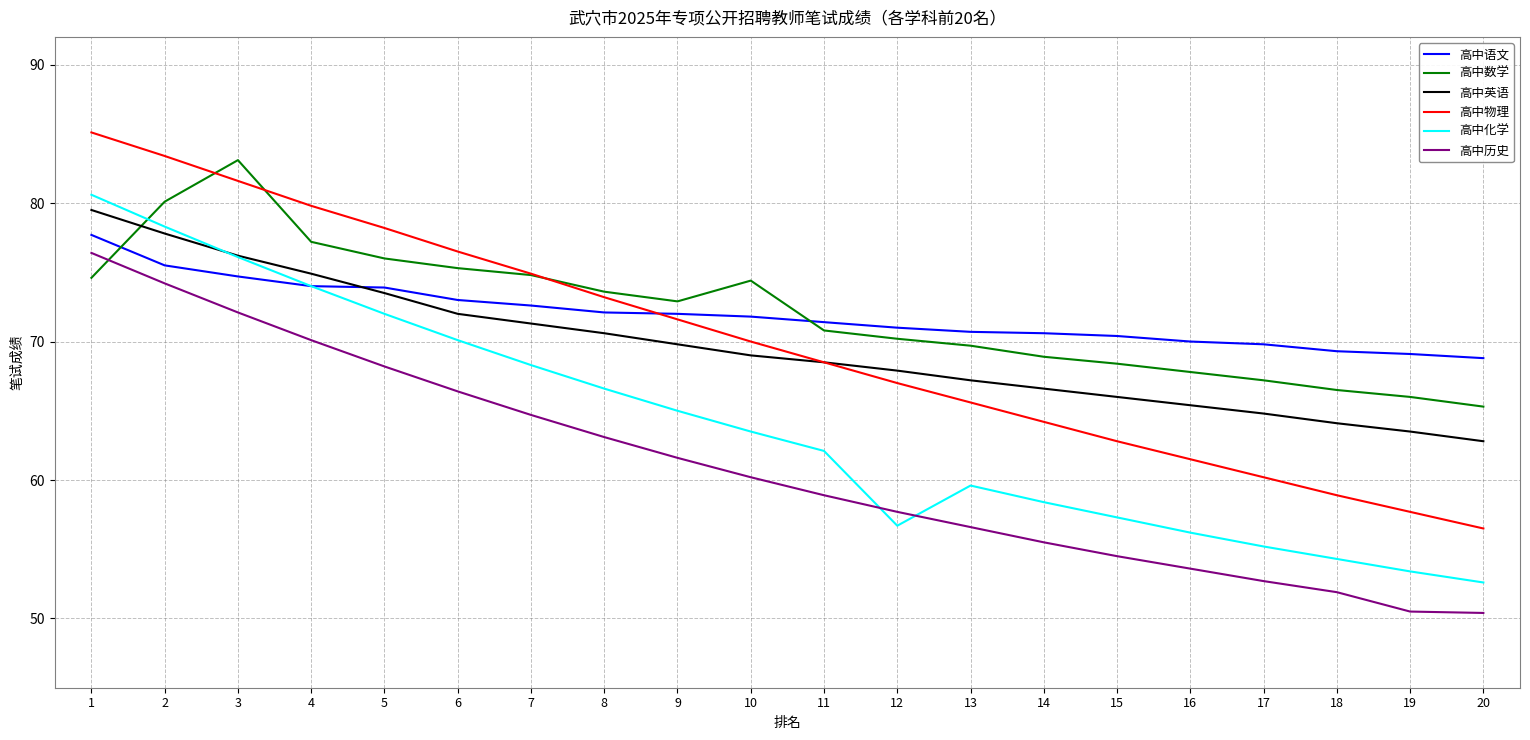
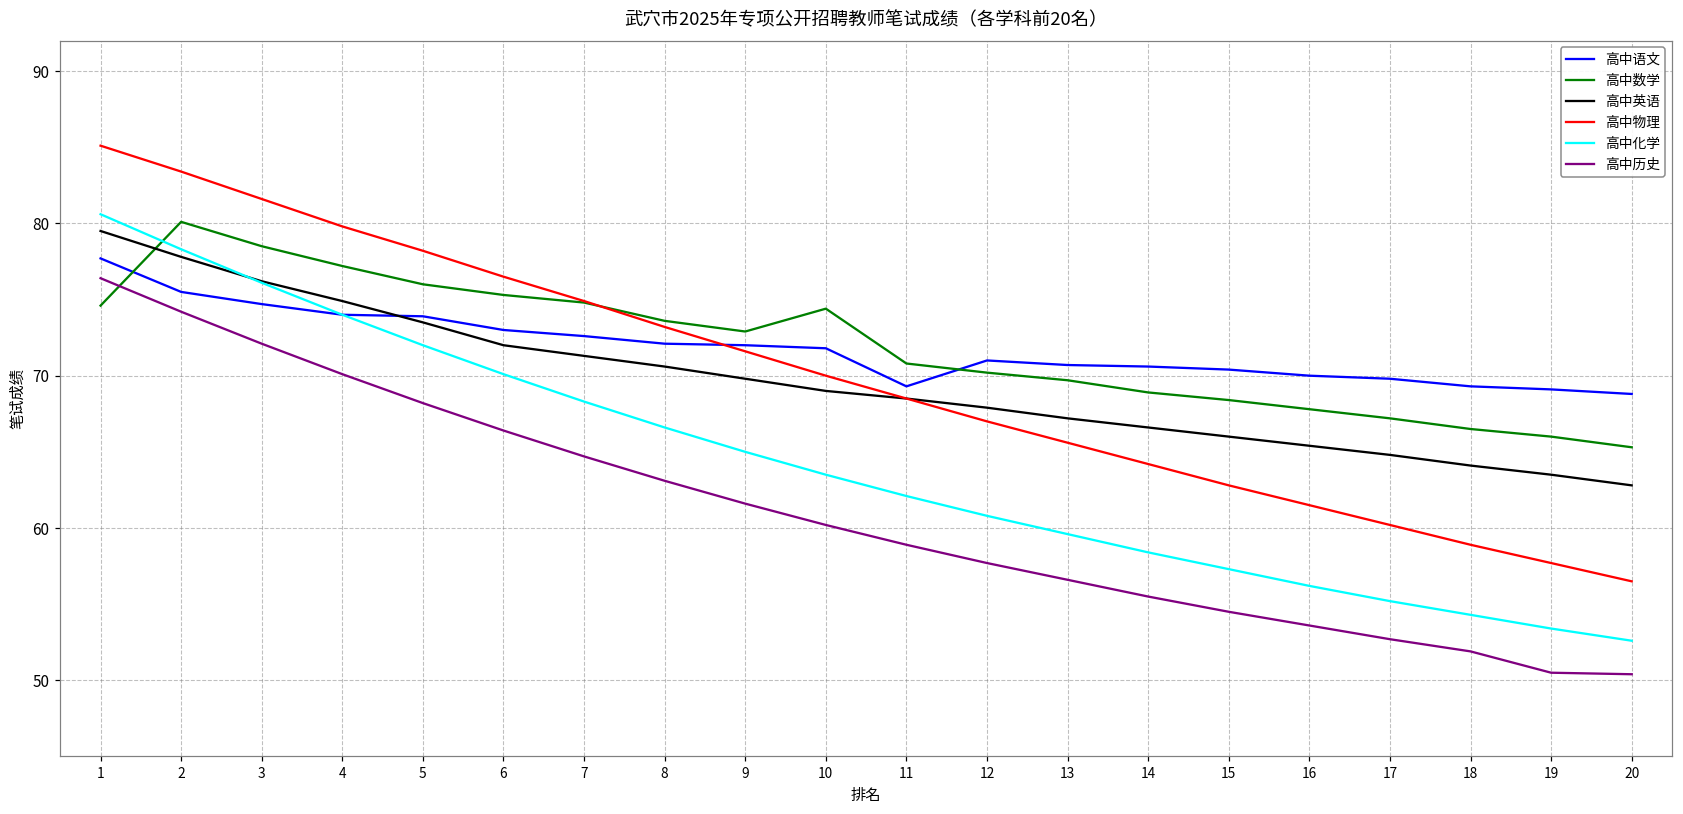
高中数学, 3: 83.1 -> 78.5
高中语文, 11: 71.4 -> 69.3
高中化学, 12: 56.7 -> 60.8
